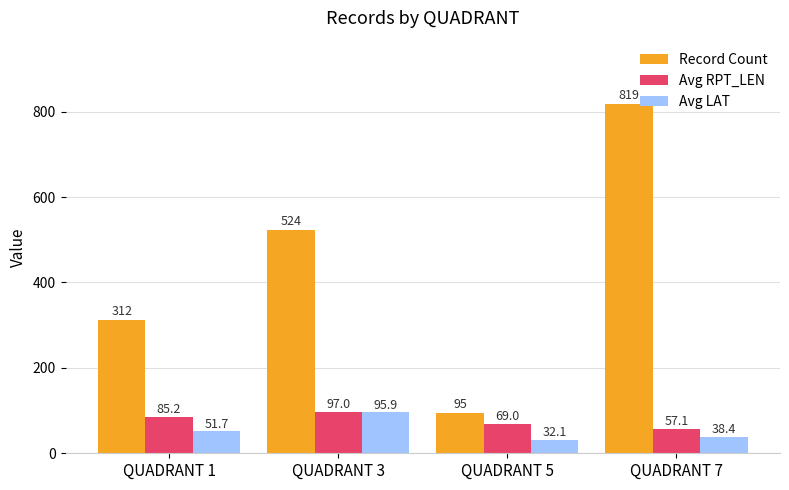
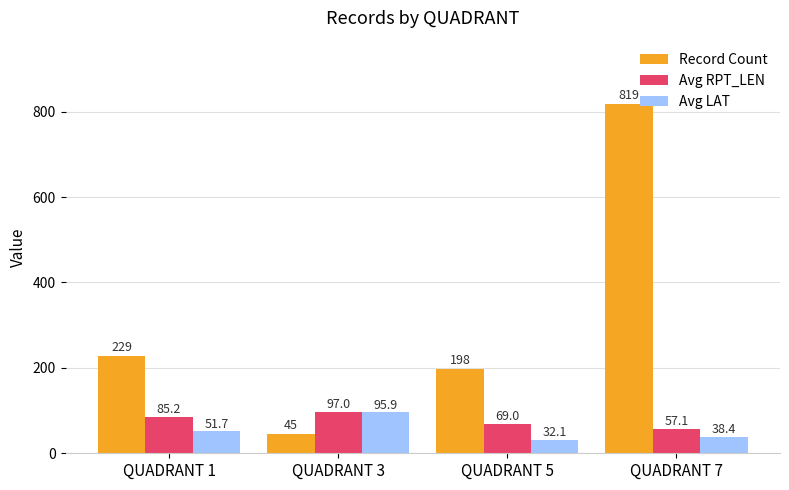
Record Count, QUADRANT 1: 312 -> 229
Record Count, QUADRANT 3: 524 -> 45
Record Count, QUADRANT 5: 95 -> 198
